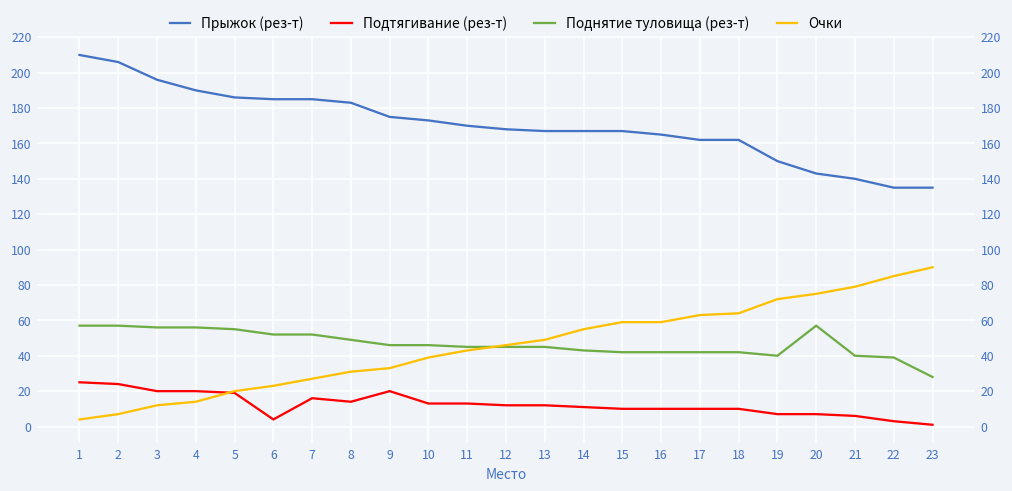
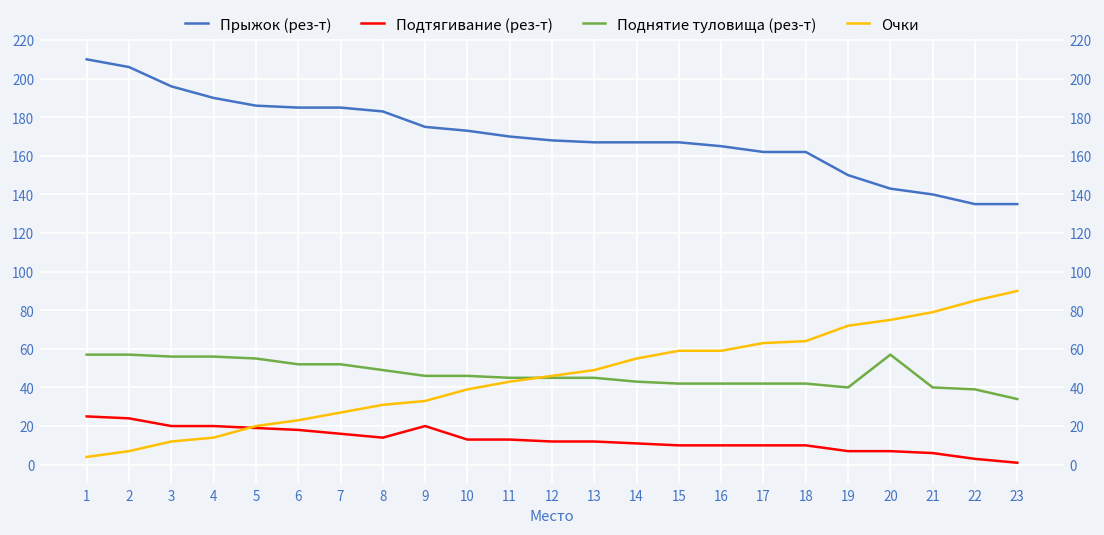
Подтягивание (рез-т), 6: 4 -> 18
Поднятие туловища (рез-т), 23: 28 -> 34
